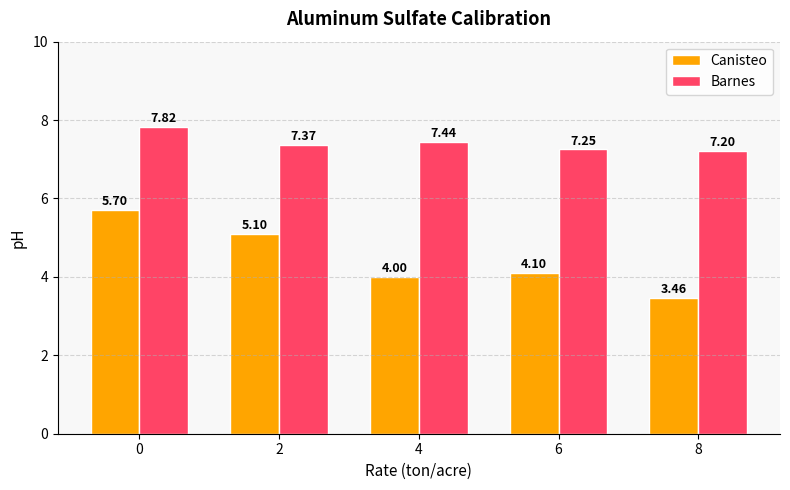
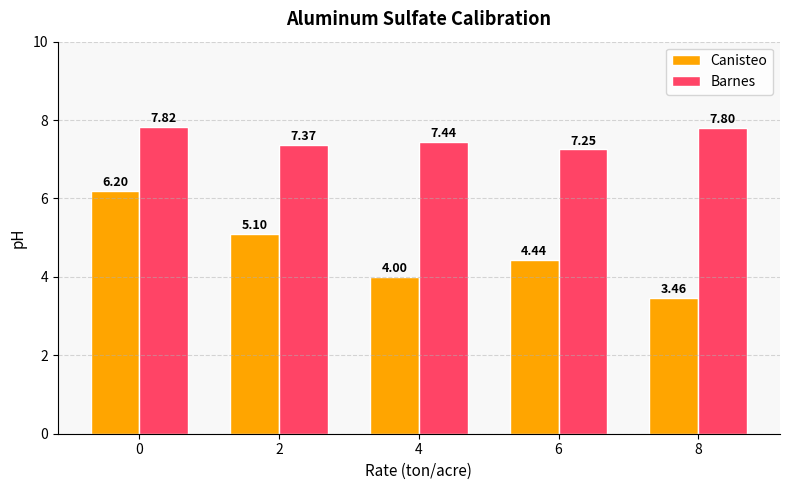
Canisteo, 0: 5.70 -> 6.20
Canisteo, 6: 4.10 -> 4.44
Barnes, 8: 7.20 -> 7.80
